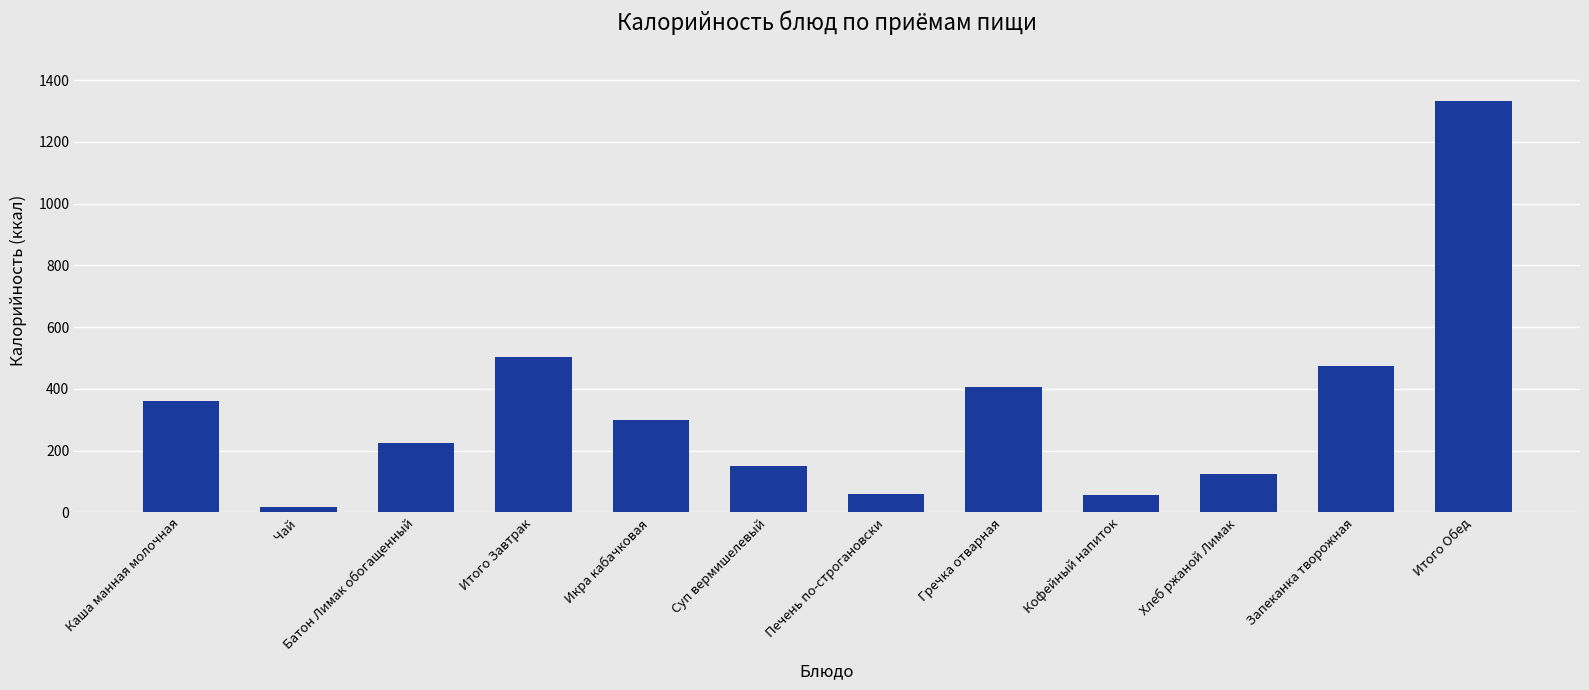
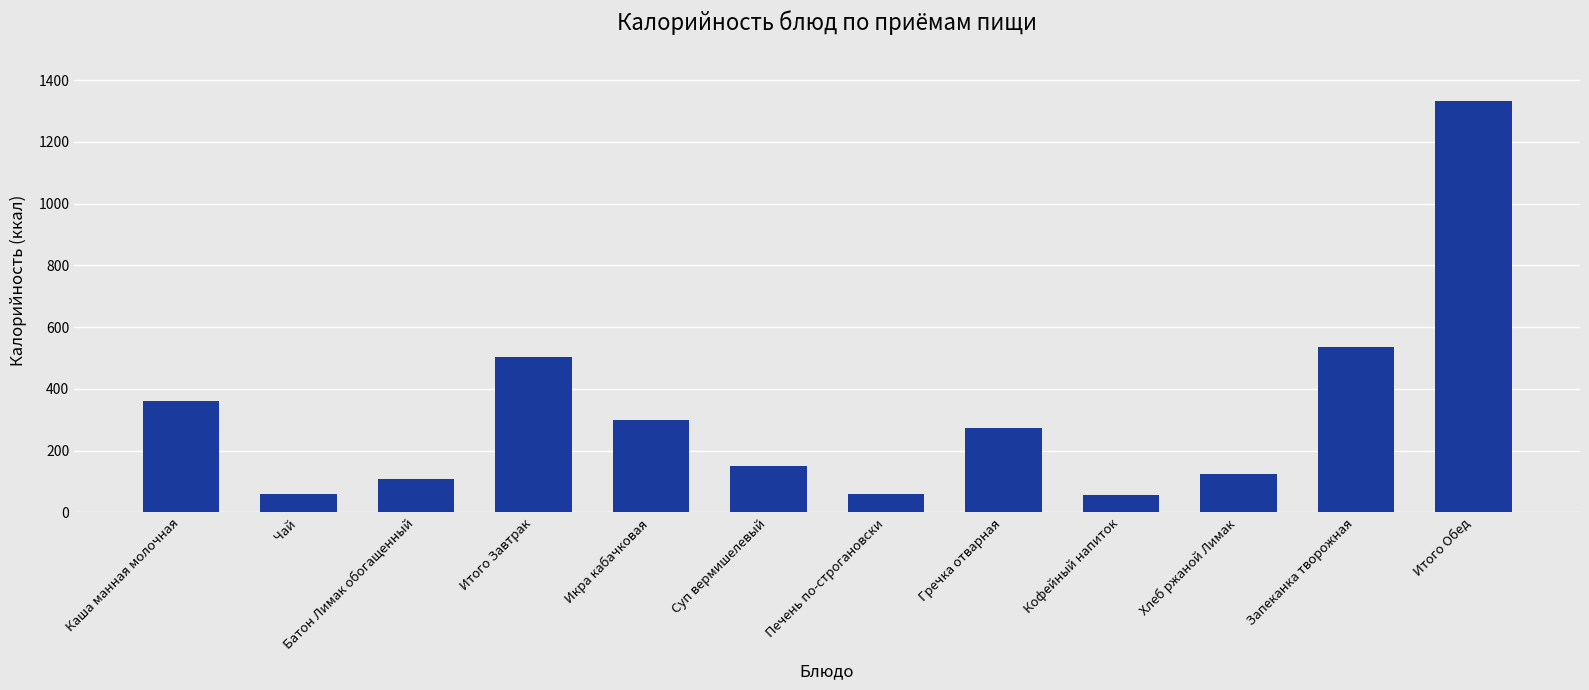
Чай: 20 -> 60
Батон Лимак обогащенный: 220 -> 110
Гречка отварная: 410 -> 270
Запеканка творожная: 480 -> 540
